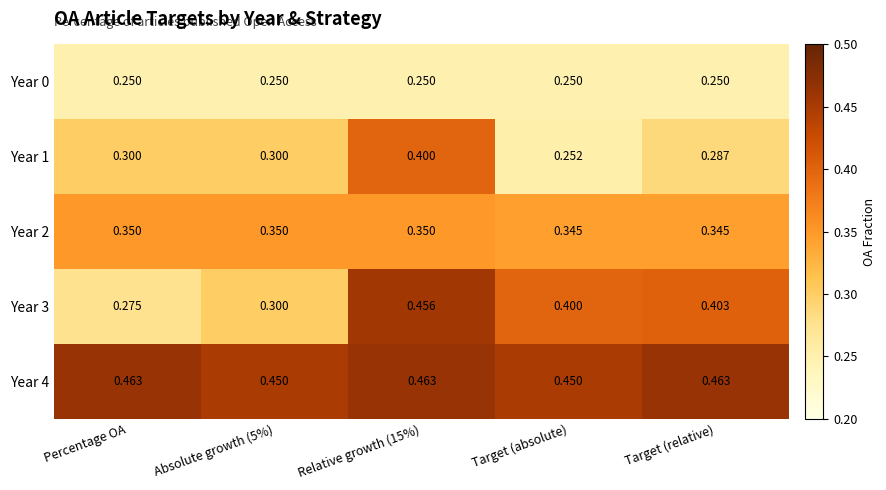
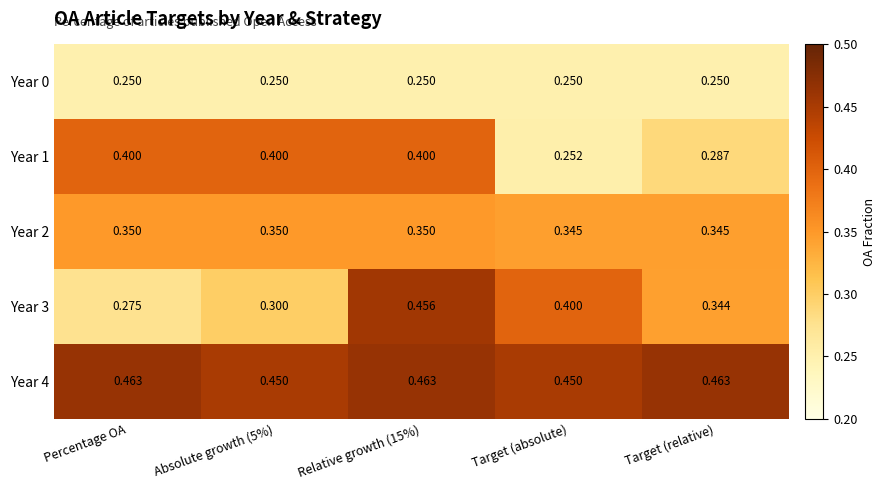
Year 1, Percentage OA: 0.300 -> 0.400
Year 1, Absolute growth (5%): 0.300 -> 0.400
Year 3, Target (relative): 0.403 -> 0.344
